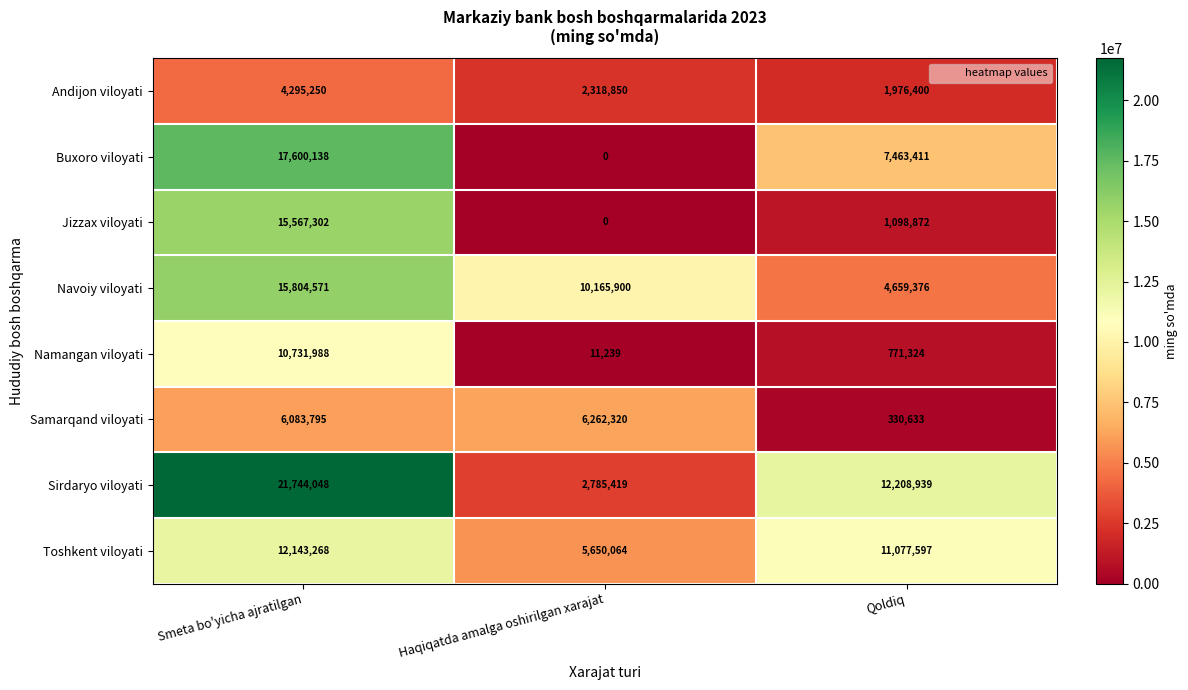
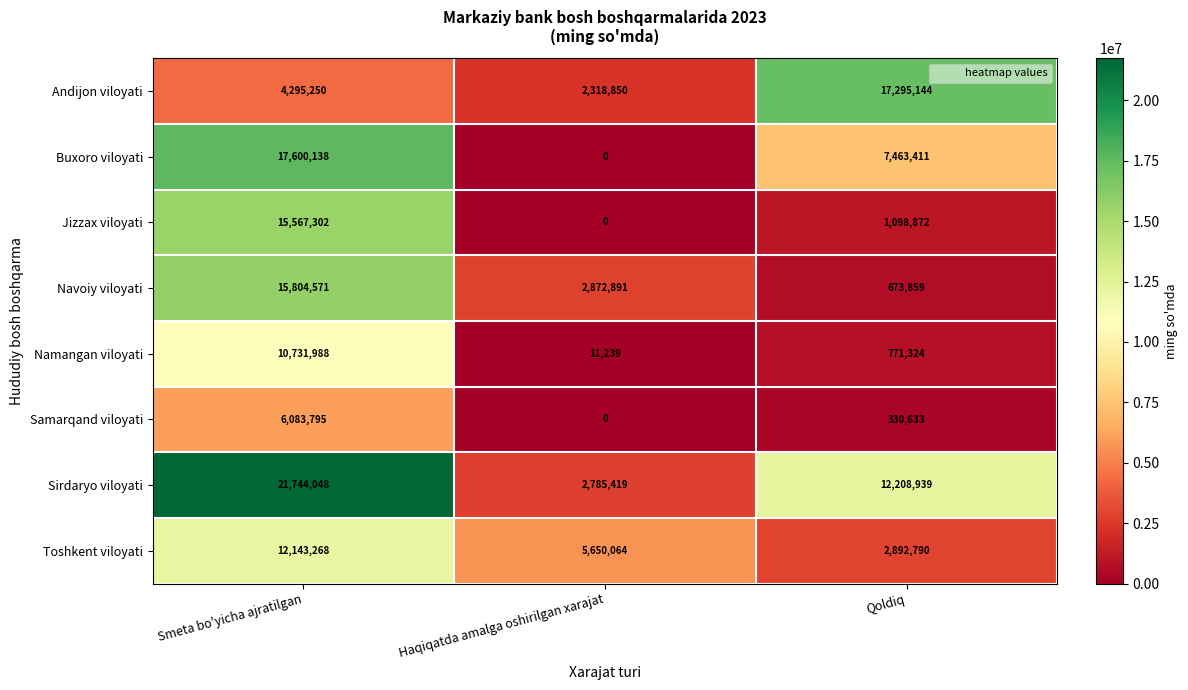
Andijon viloyati, Qoldiq: 1,976,400 -> 17,295,144
Navoiy viloyati, Haqiqatda amalga oshirilgan xarajat: 10,165,900 -> 2,872,891
Navoiy viloyati, Qoldiq: 4,659,376 -> 673,859
Samarqand viloyati, Haqiqatda amalga oshirilgan xarajat: 6,262,320 -> 0
Toshkent viloyati, Qoldiq: 11,077,597 -> 2,892,790
